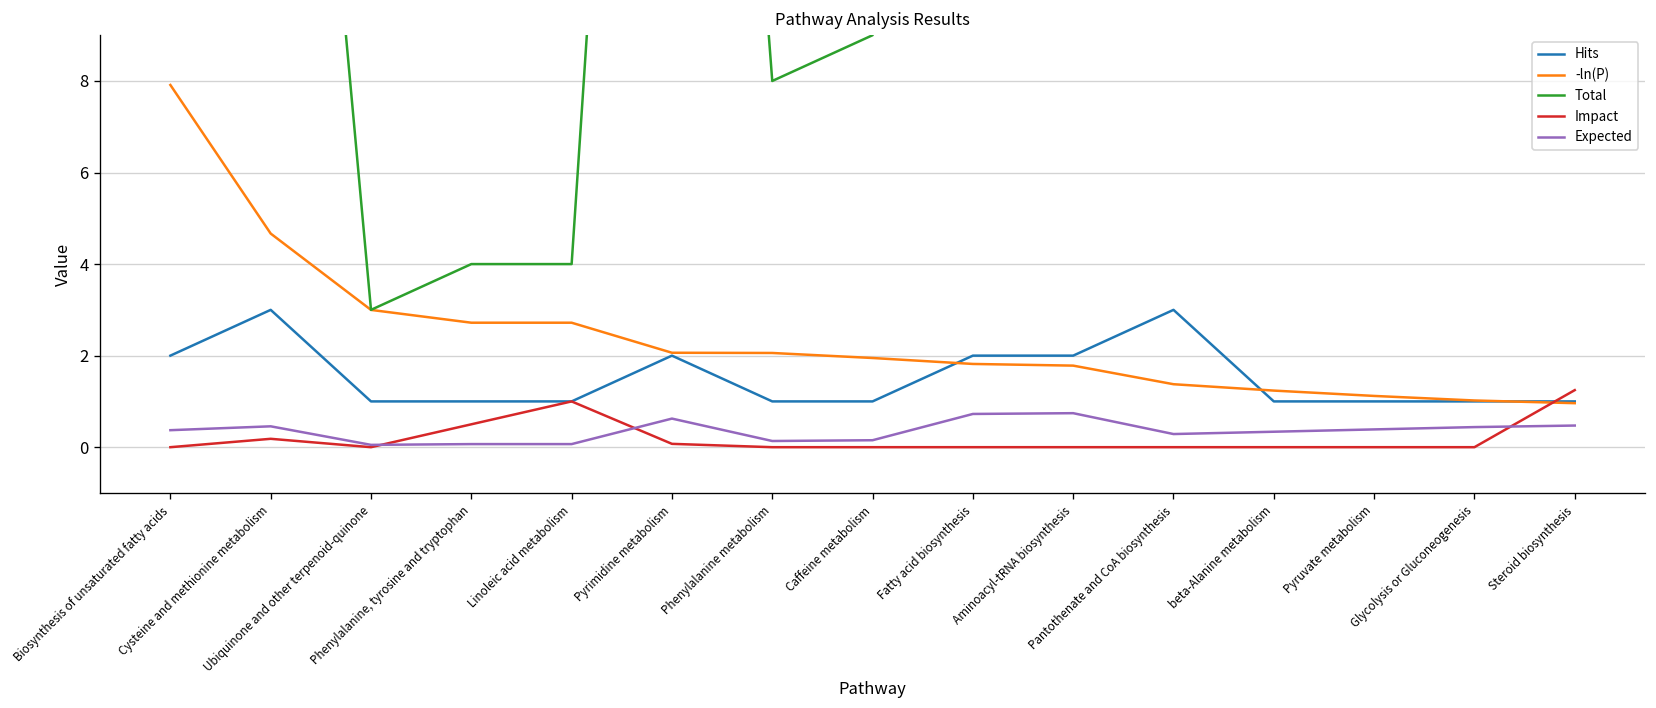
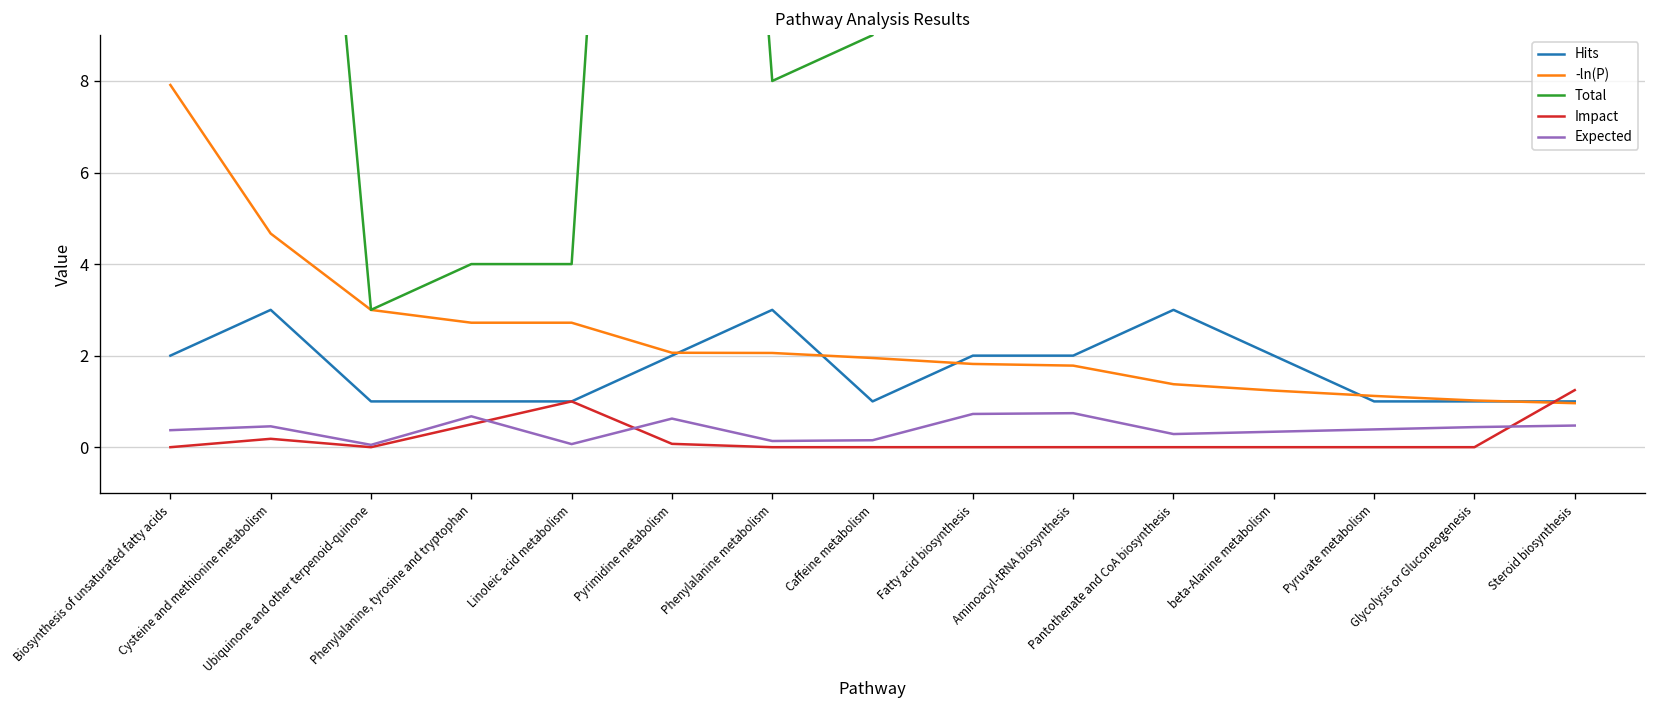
Expected, Phenylalanine, tyrosine and tryptophan: 0.1 -> 0.7
Hits, Phenylalanine metabolism: 1 -> 3
Hits, beta-Alanine metabolism: 1 -> 2
